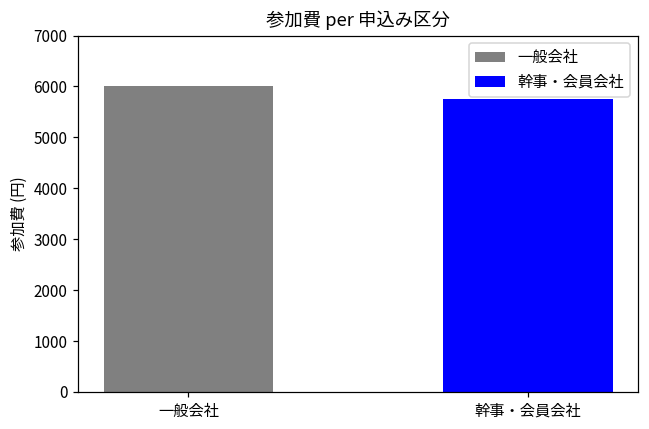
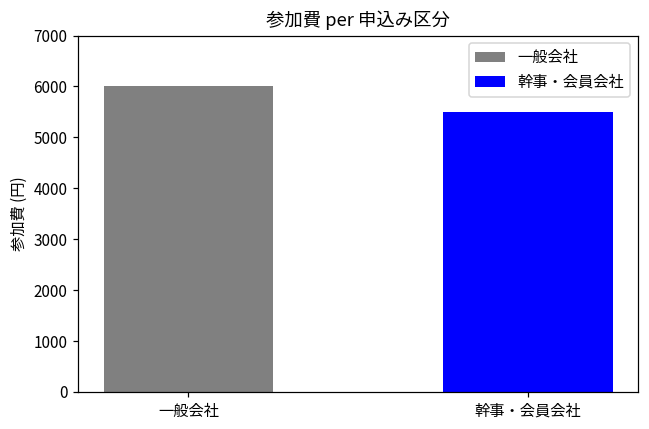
幹事・会員会社: 5800 -> 5500
